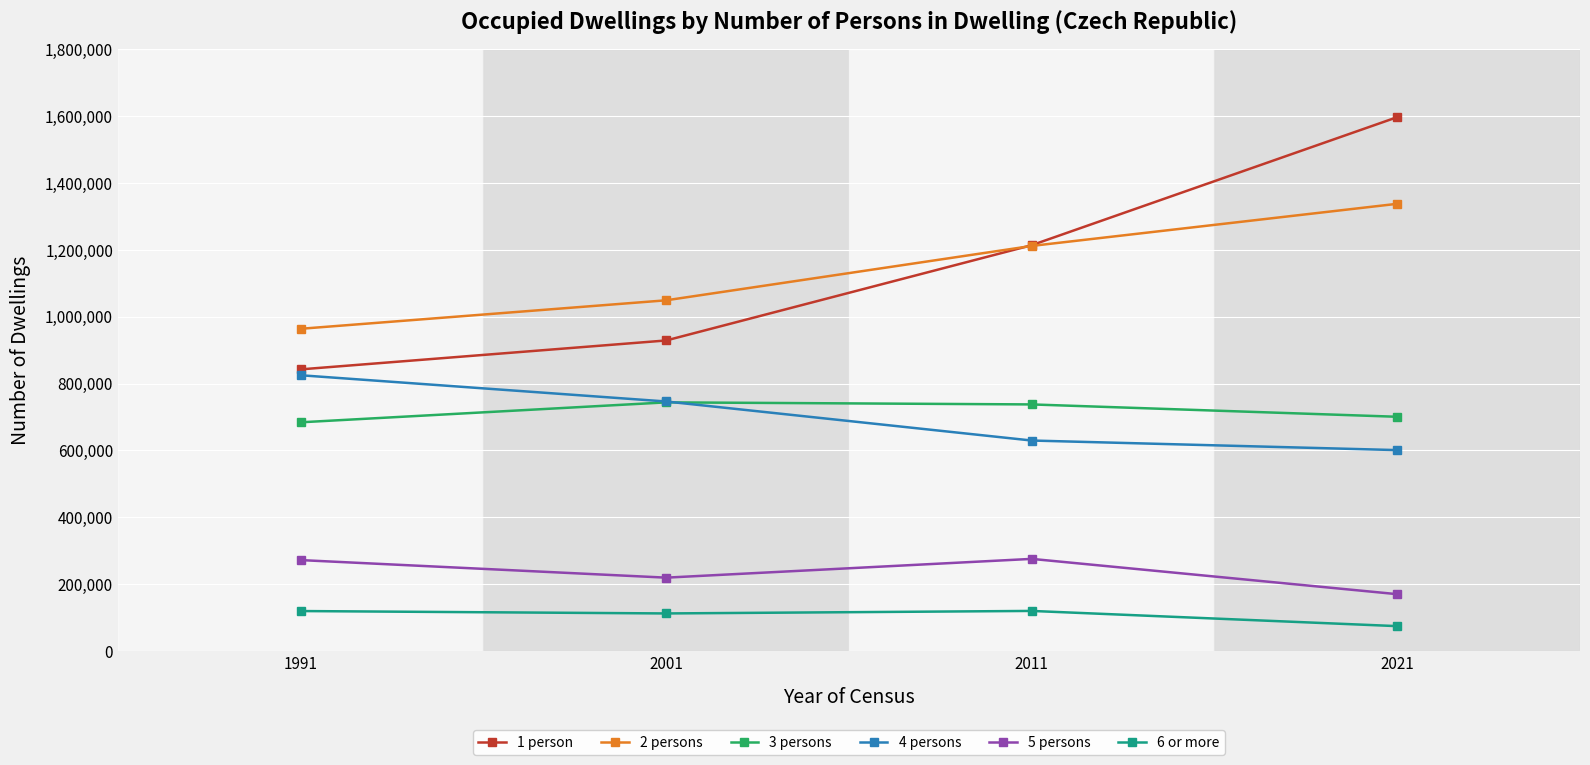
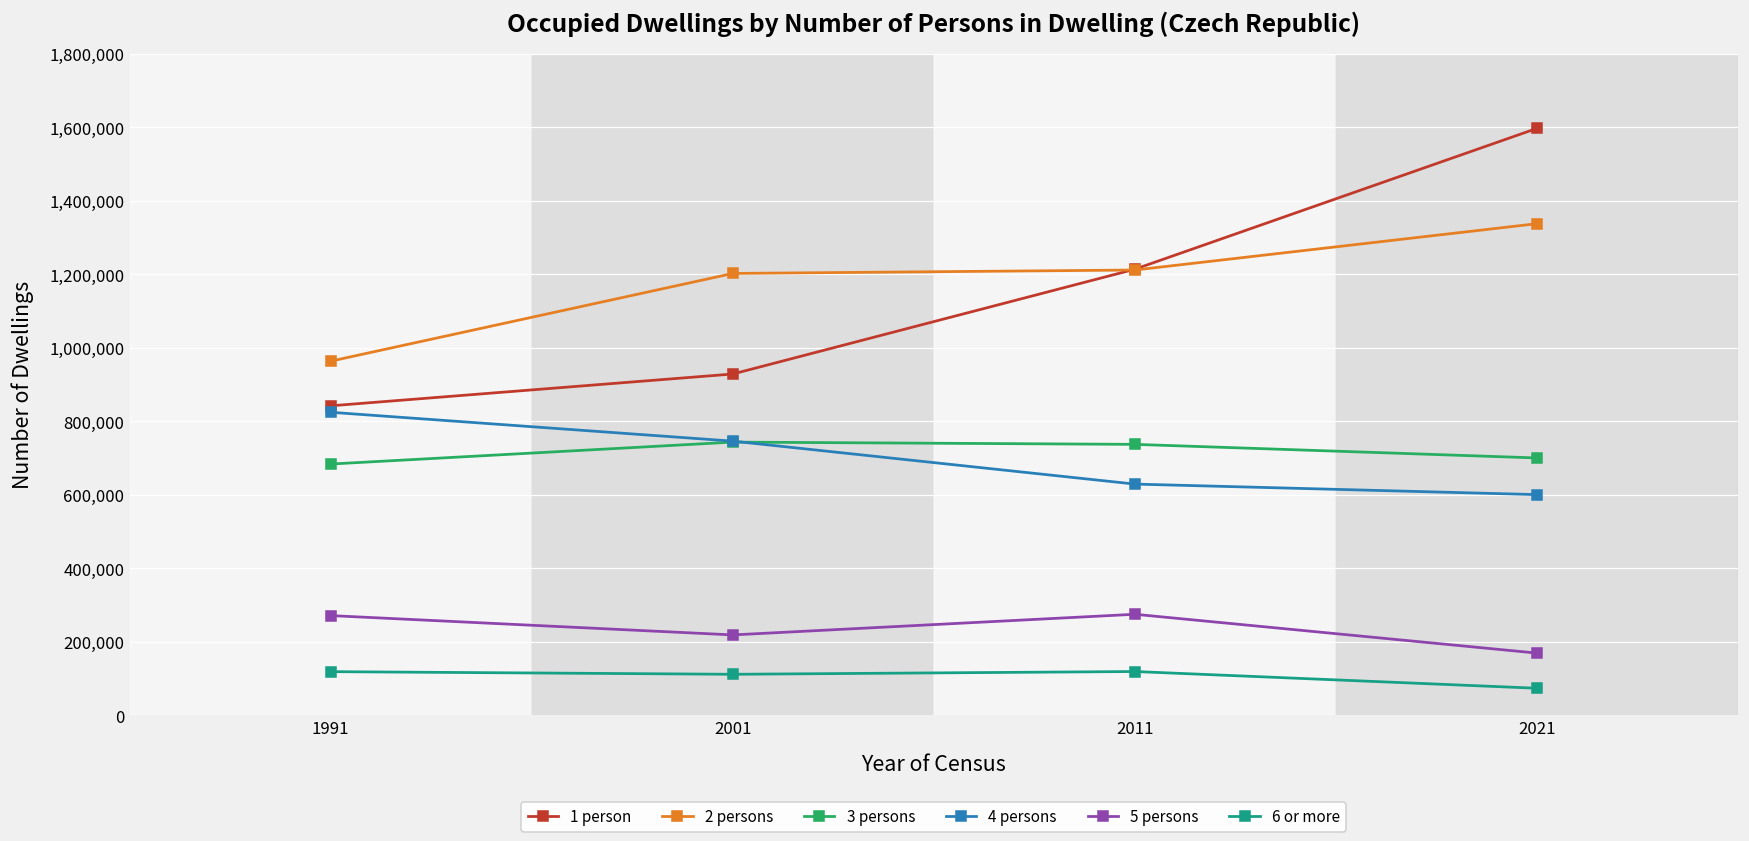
2 persons, 2001: 1,050,000 -> 1,200,000
